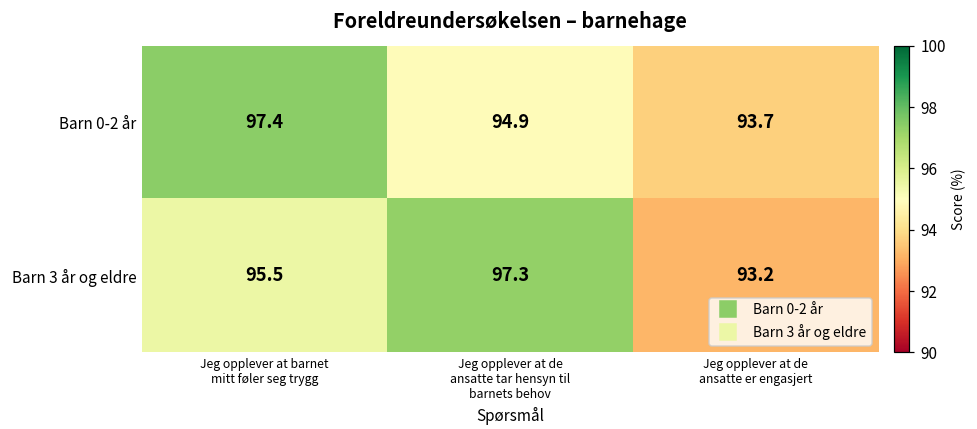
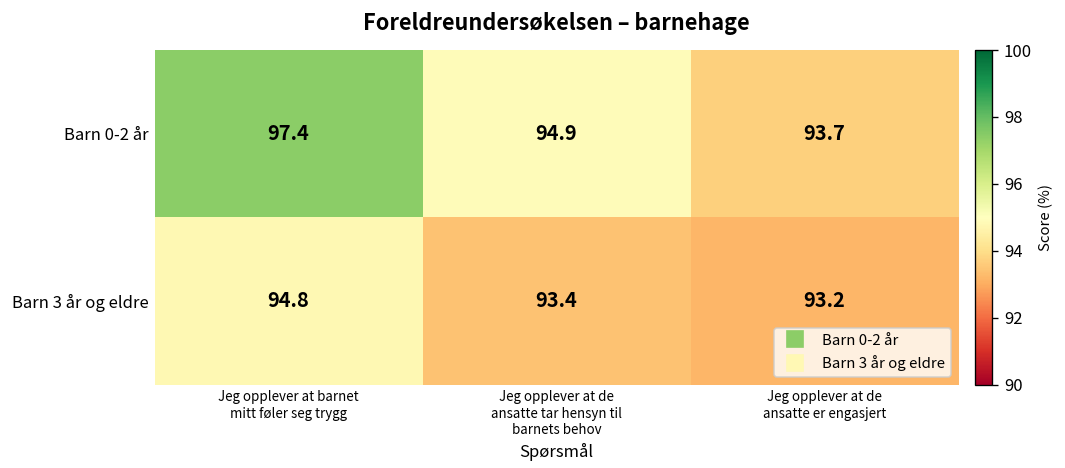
Barn 3 år og eldre, Jeg opplever at barnet mitt føler seg trygg: 95.5 -> 94.8
Barn 3 år og eldre, Jeg opplever at de ansatte tar hensyn til barnets behov: 97.3 -> 93.4
